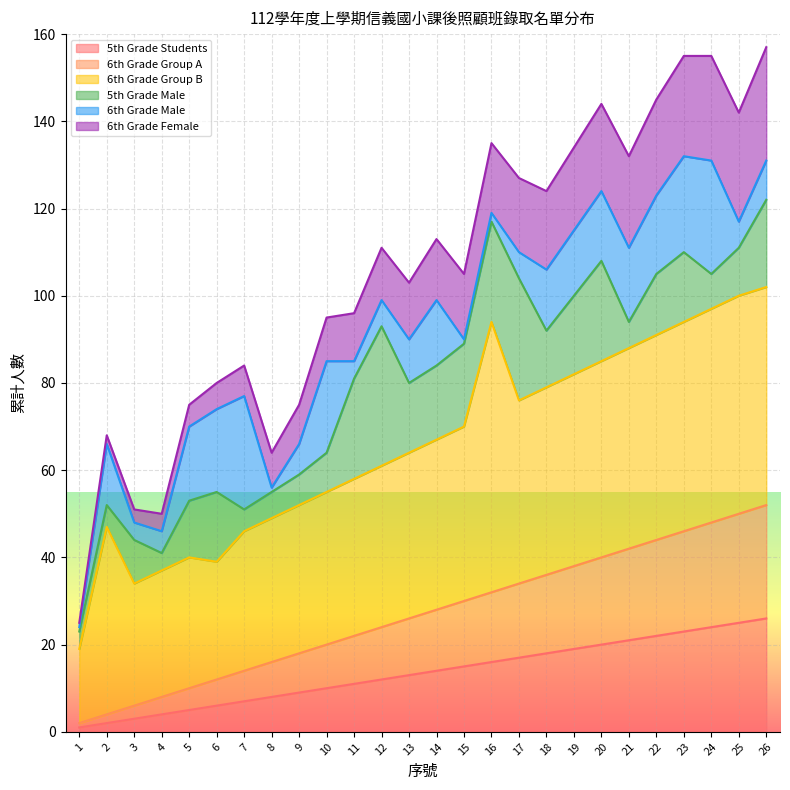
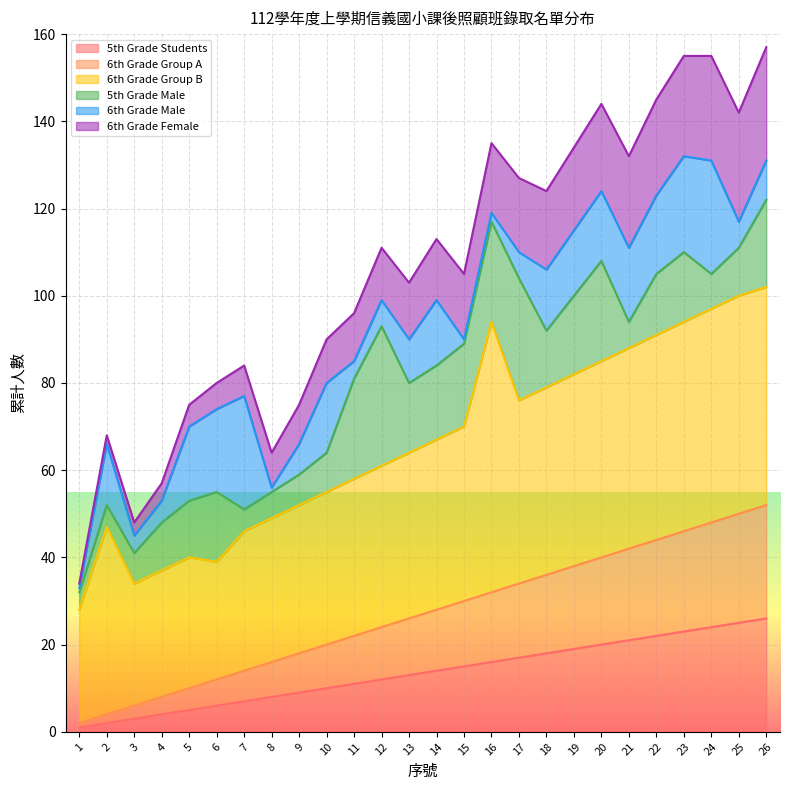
6th Grade Group B, 1: 17 -> 26
5th Grade Male, 3: 10 -> 7
5th Grade Male, 4: 4 -> 11
6th Grade Male, 10: 21 -> 16
